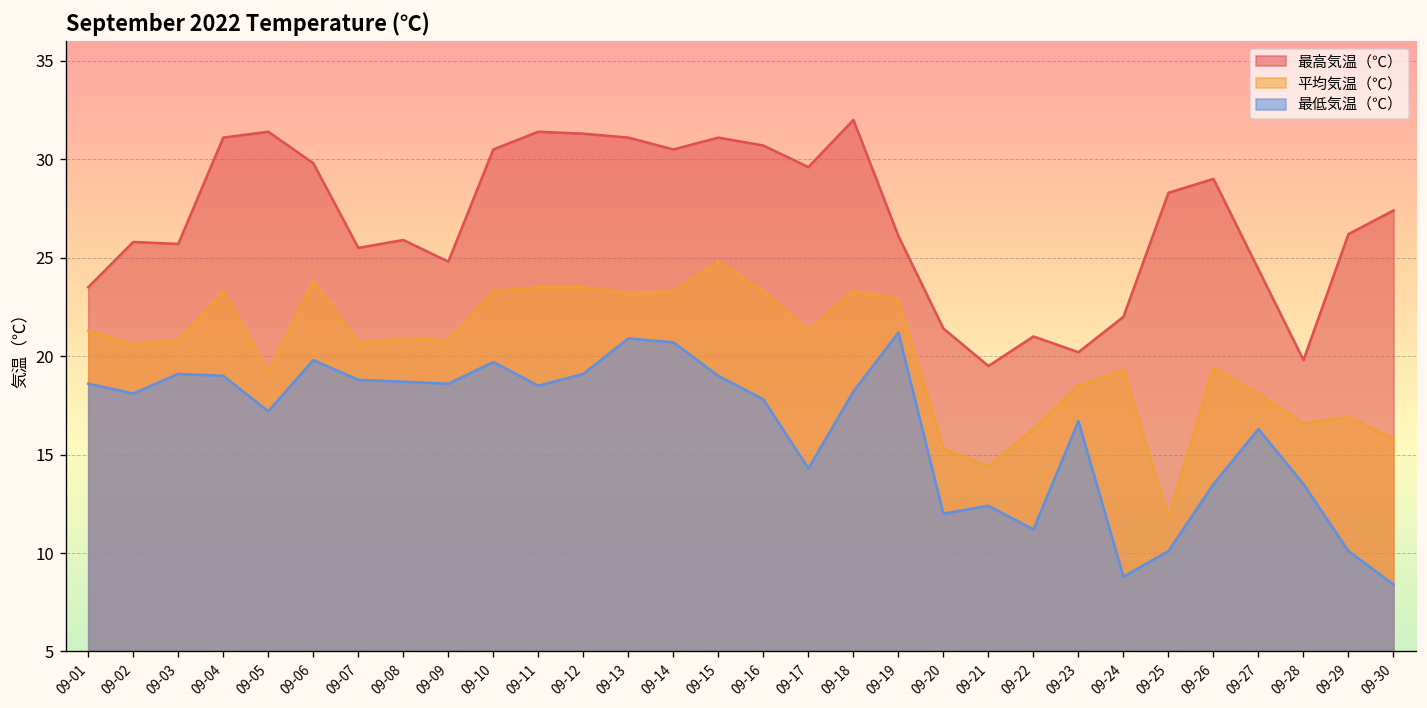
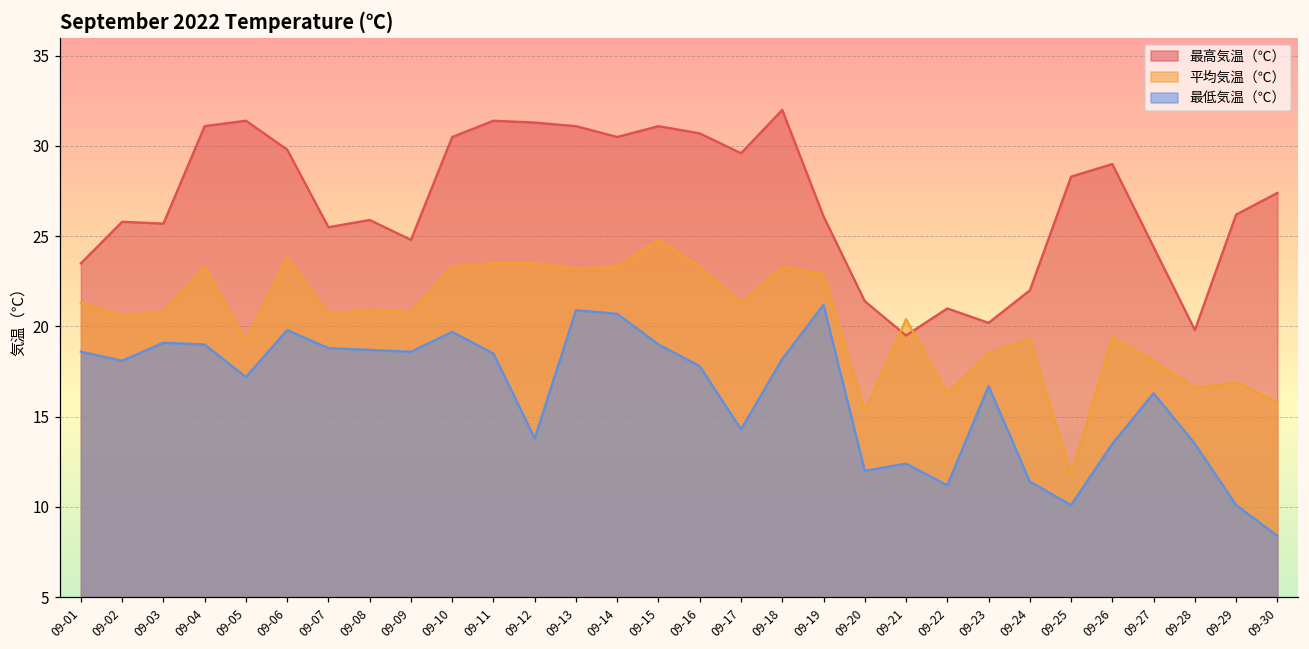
最低気温（℃）, 09-12: 19.1 -> 13.8
平均気温（℃）, 09-21: 14.4 -> 20.4
最低気温（℃）, 09-24: 8.8 -> 11.4
